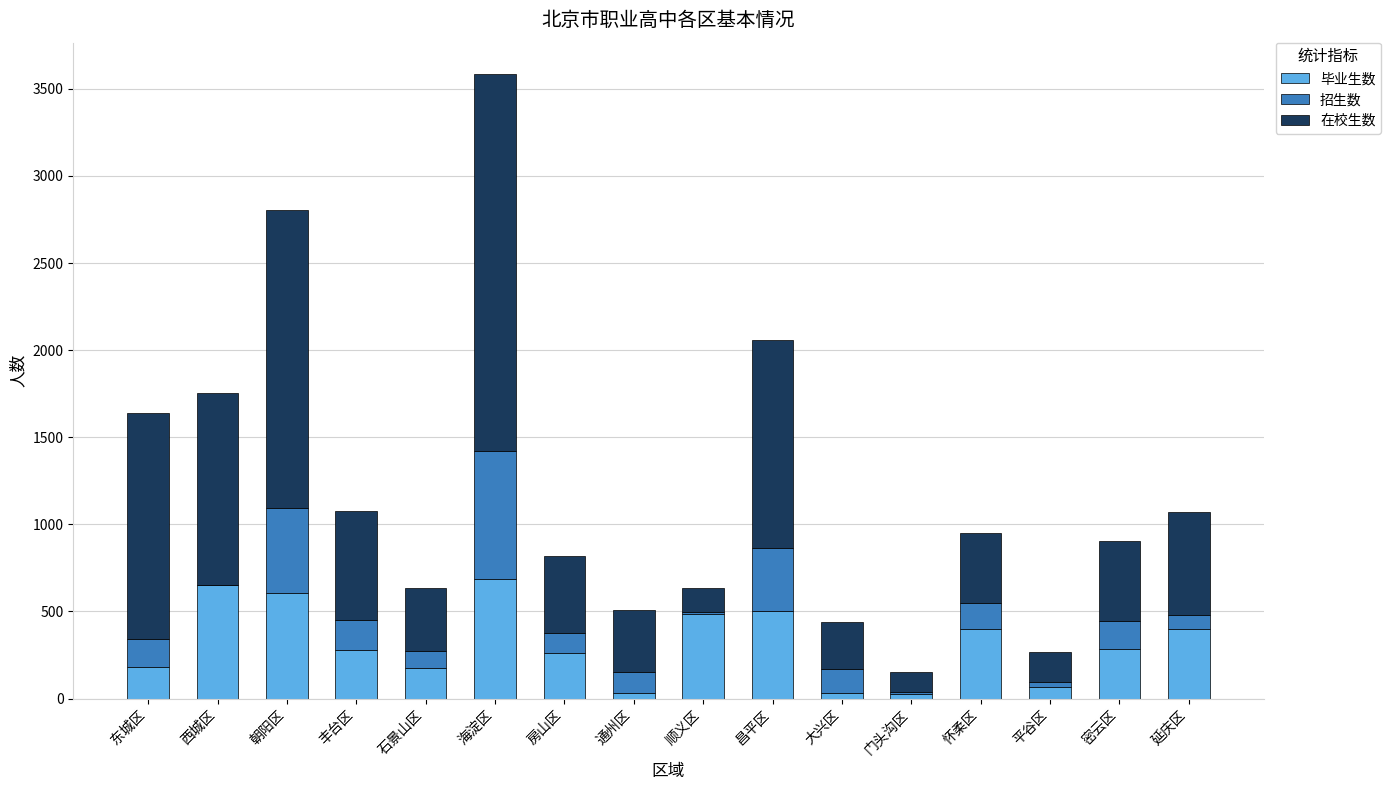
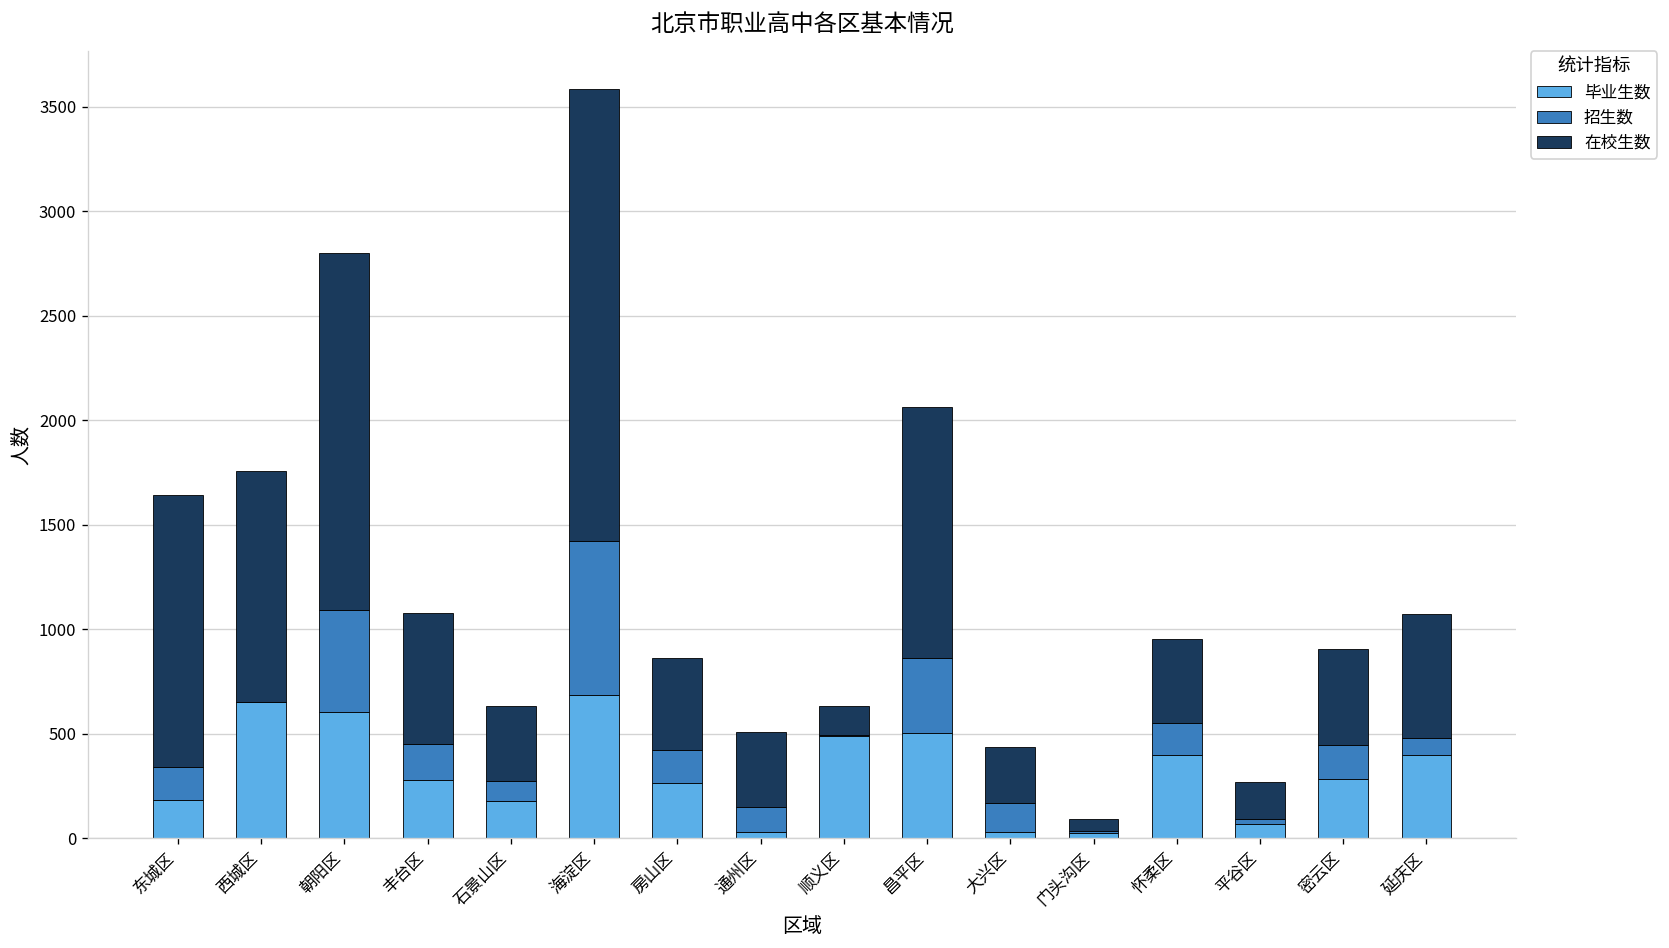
招生数, 房山区: 110 -> 160
在校生数, 门头沟区: 120 -> 60
